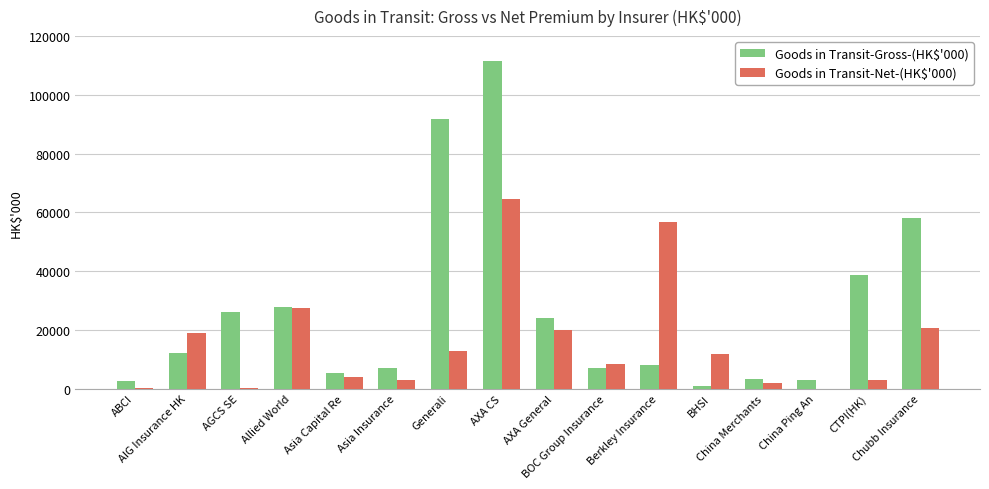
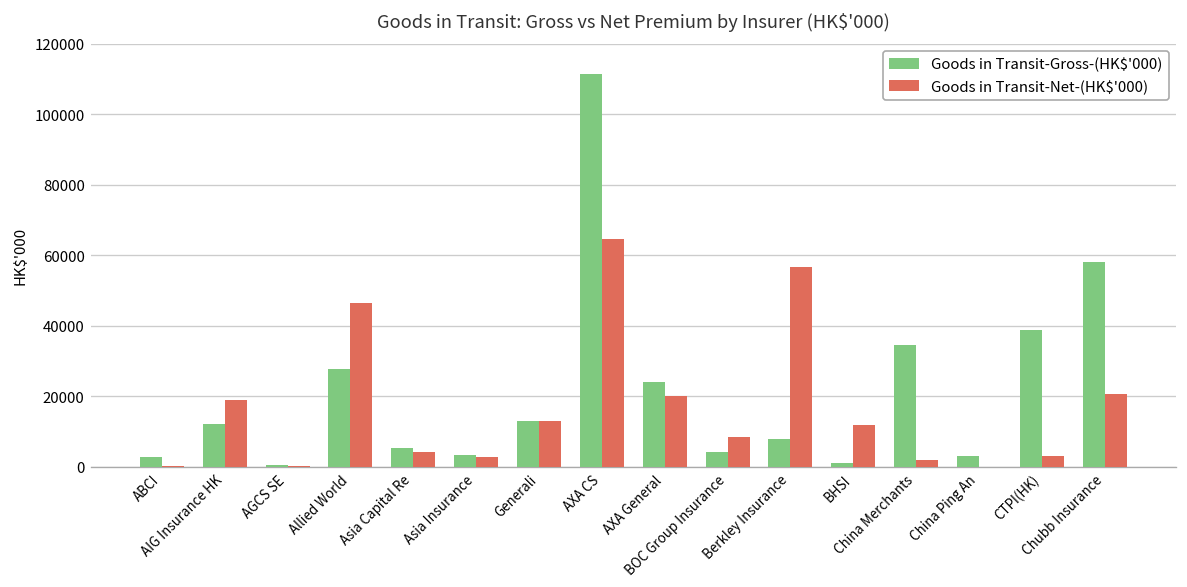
Goods in Transit-Gross-(HK$'000), AGCS SE: 26000 -> 1000
Goods in Transit-Net-(HK$'000), Allied World: 27000 -> 46000
Goods in Transit-Gross-(HK$'000), Asia Insurance: 7000 -> 3000
Goods in Transit-Gross-(HK$'000), Generali: 92000 -> 13000
Goods in Transit-Gross-(HK$'000), BOC Group Insurance: 7000 -> 4000
Goods in Transit-Gross-(HK$'000), China Merchants: 3000 -> 35000
